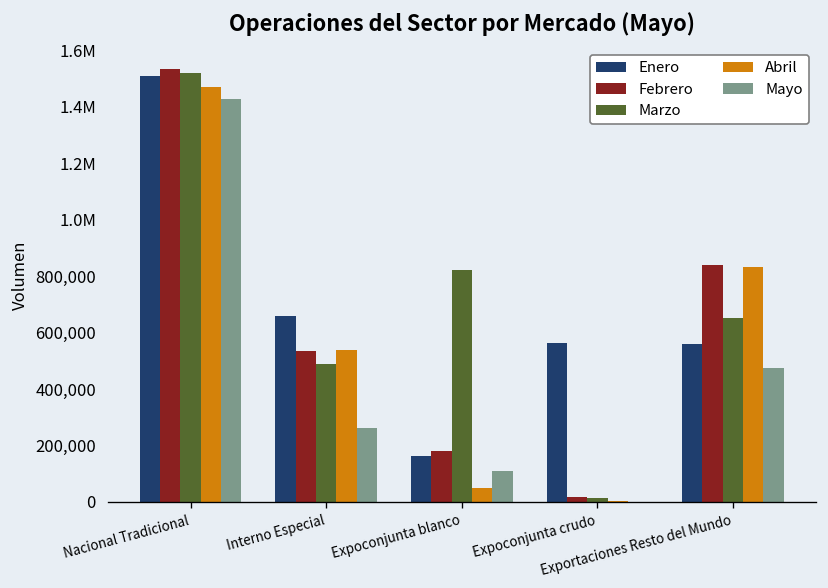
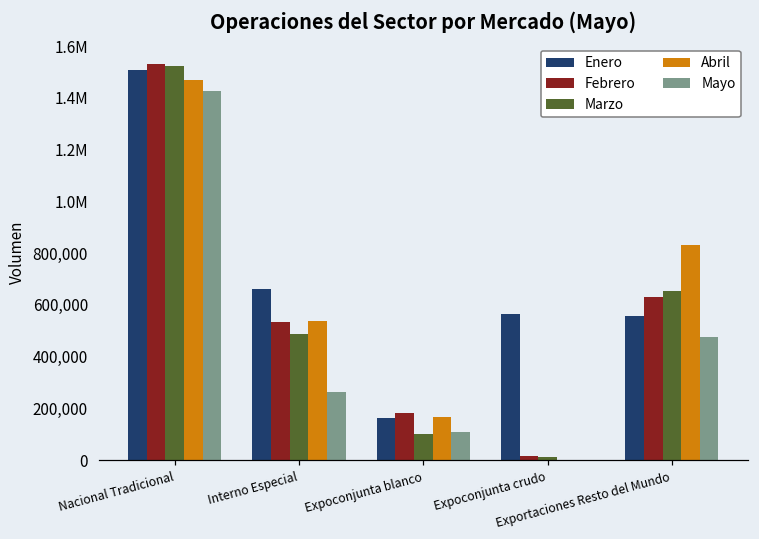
Marzo, Expoconjunta blanco: 820,000 -> 100,000
Abril, Expoconjunta blanco: 50,000 -> 170,000
Febrero, Exportaciones Resto del Mundo: 840,000 -> 630,000
